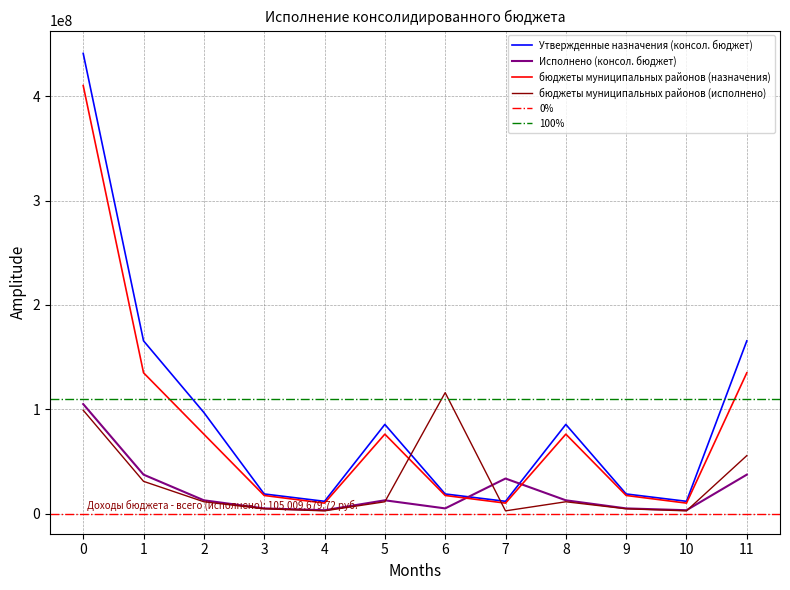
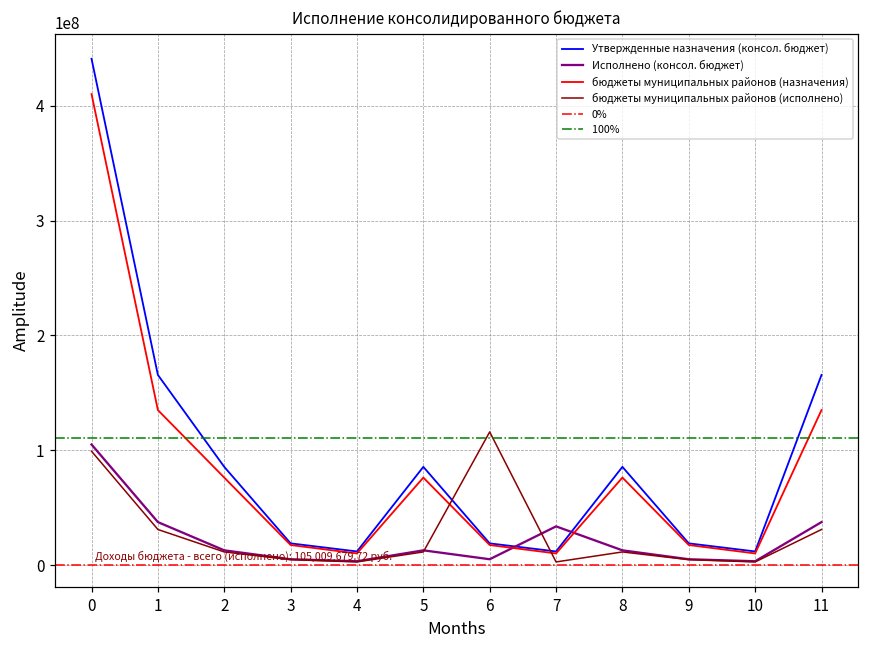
Утвержденные назначения (консол. бюджет), 2: 97000000 -> 86000000
бюджеты муниципальных районов (исполнено), 11: 56000000 -> 31000000
